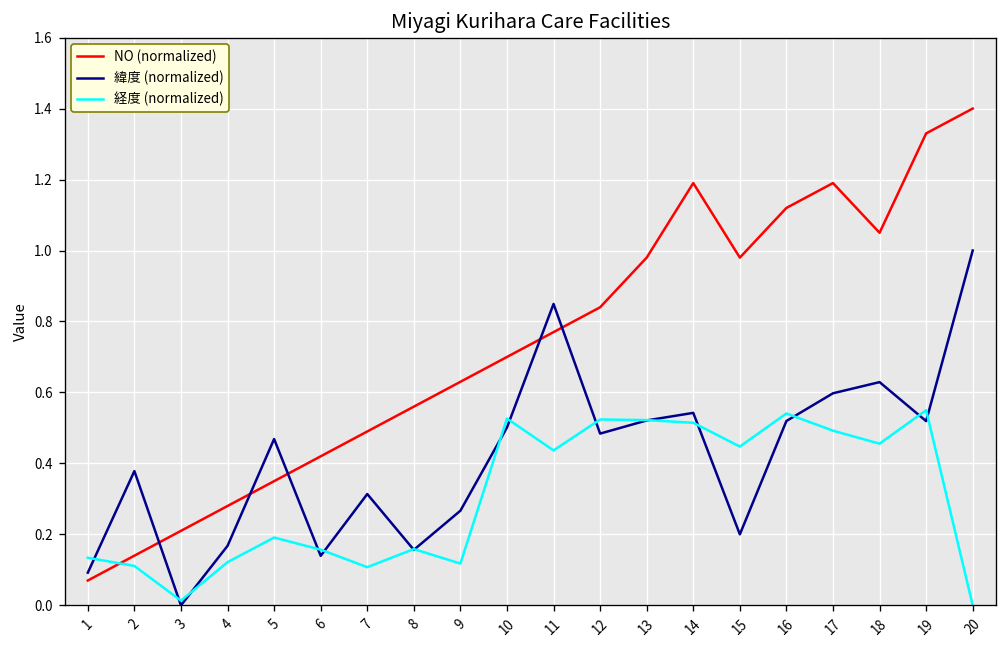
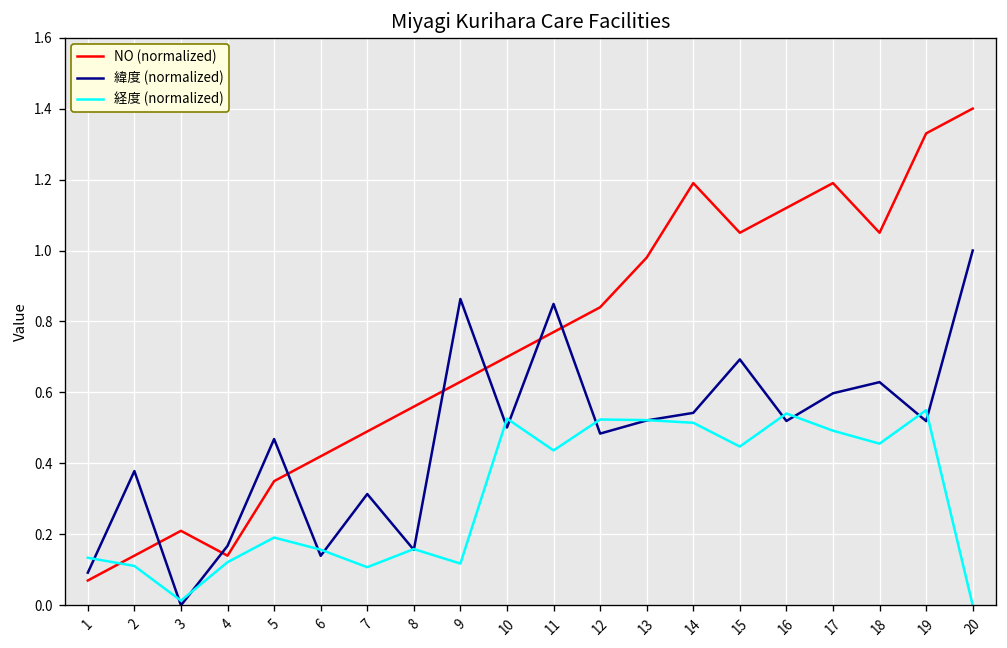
NO (normalized), 4: 0.28 -> 0.14
緯度 (normalized), 9: 0.27 -> 0.86
NO (normalized), 15: 0.98 -> 1.05
緯度 (normalized), 15: 0.20 -> 0.69
